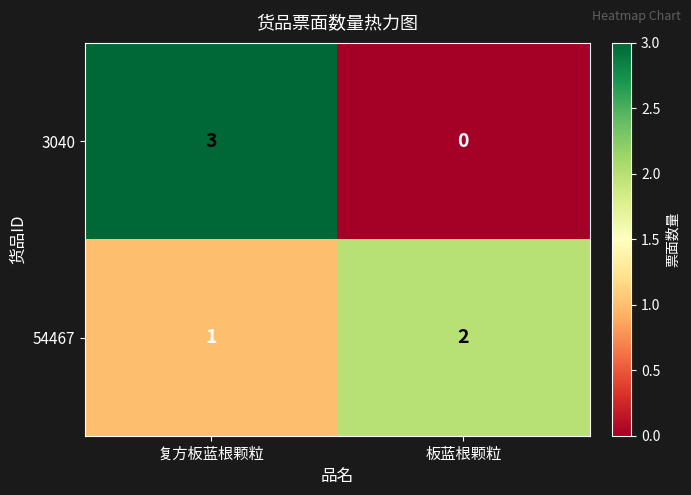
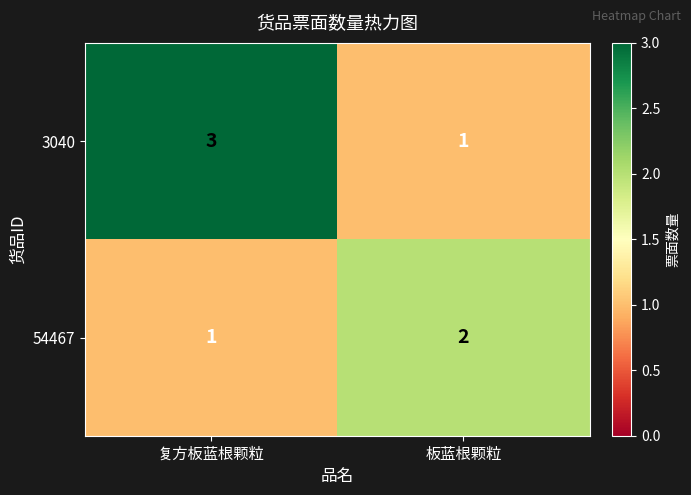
3040, 板蓝根颗粒: 0 -> 1
